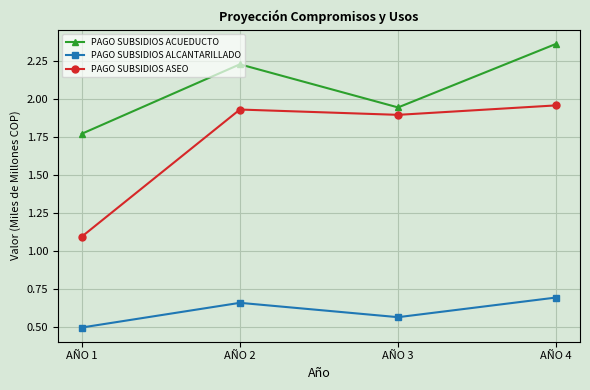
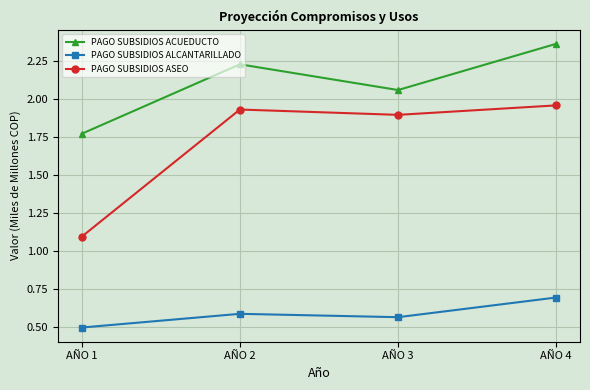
PAGO SUBSIDIOS ALCANTARILLADO, AÑO 2: 0.66 -> 0.58
PAGO SUBSIDIOS ACUEDUCTO, AÑO 3: 1.94 -> 2.06
